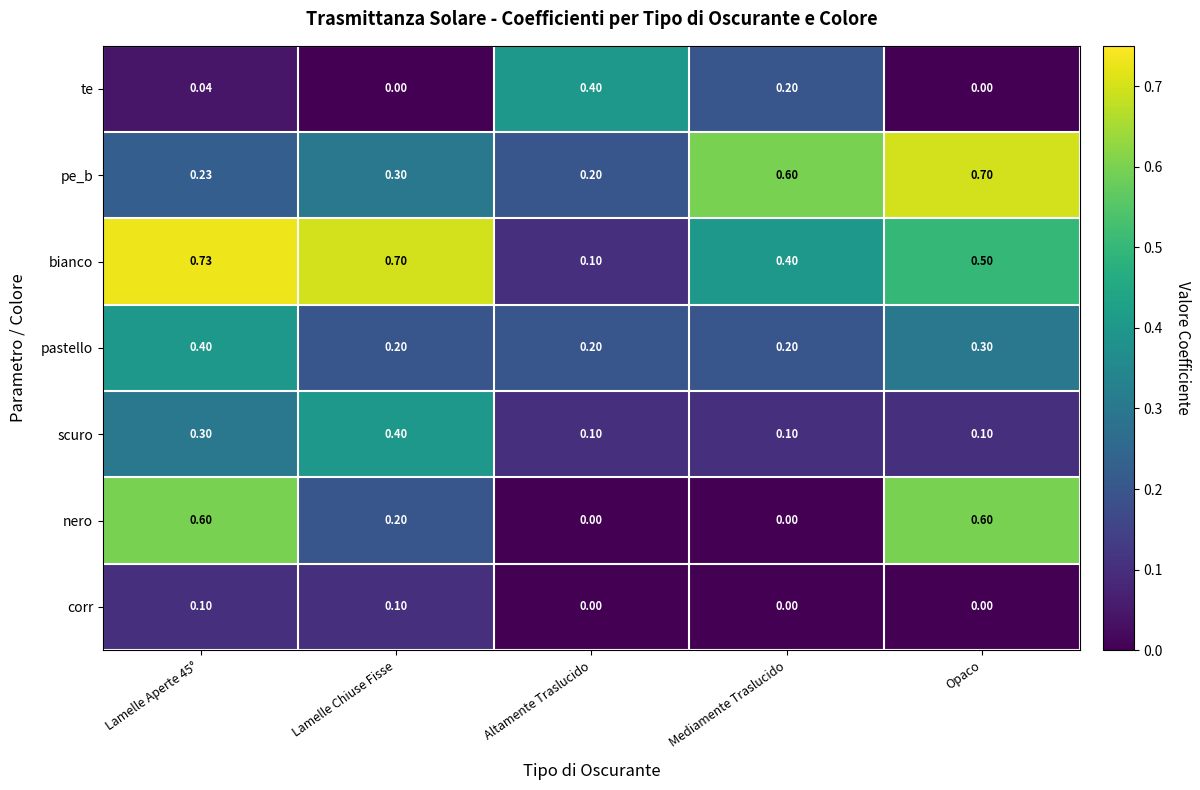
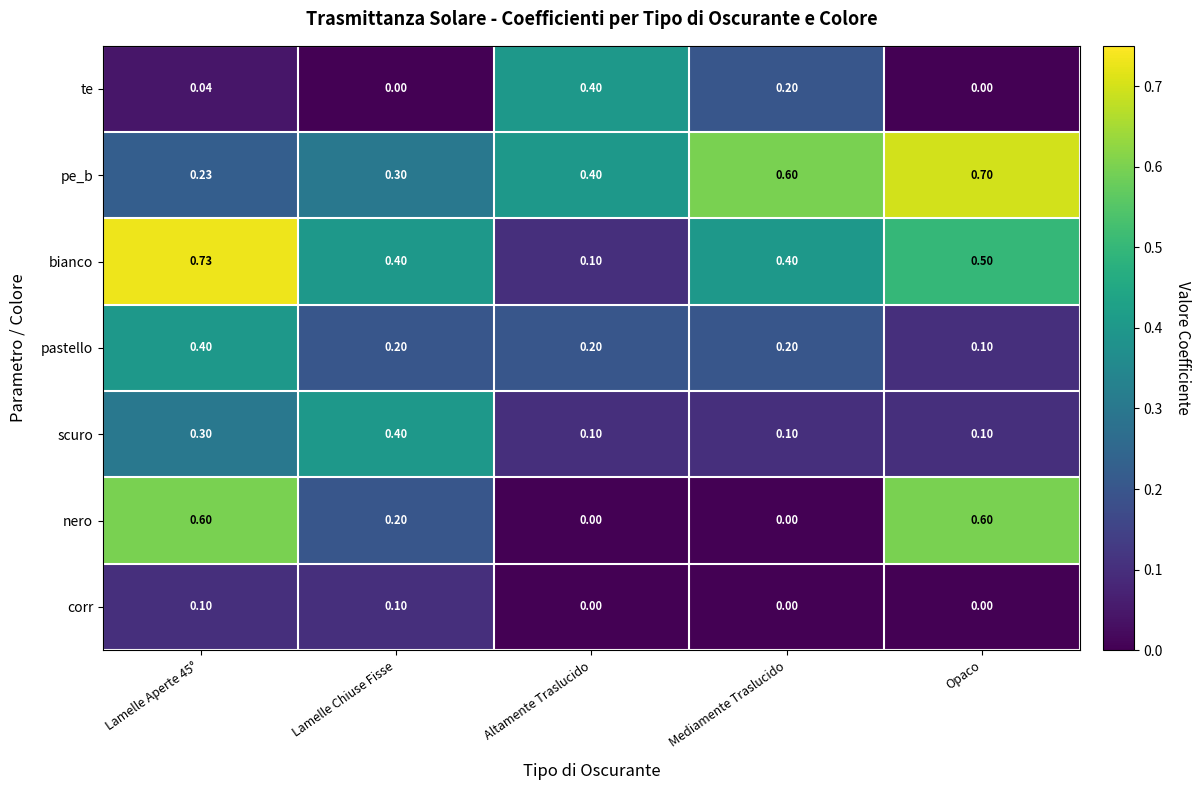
pe_b, Altamente Traslucido: 0.20 -> 0.40
bianco, Lamelle Chiuse Fisse: 0.70 -> 0.40
pastello, Opaco: 0.30 -> 0.10
